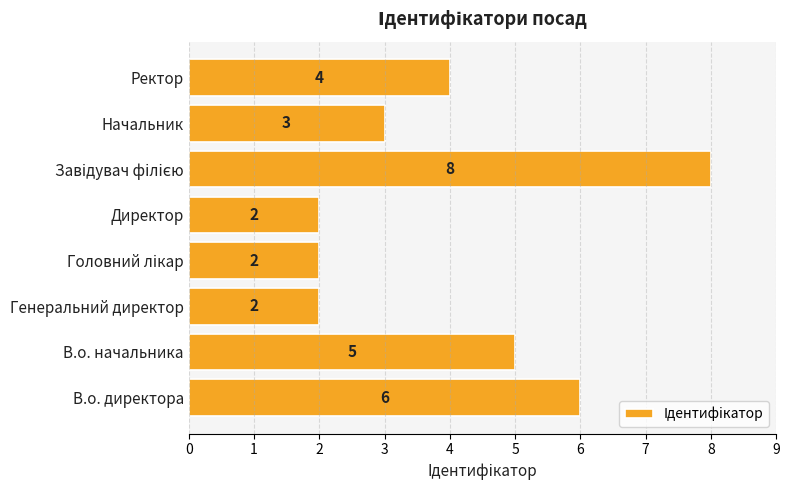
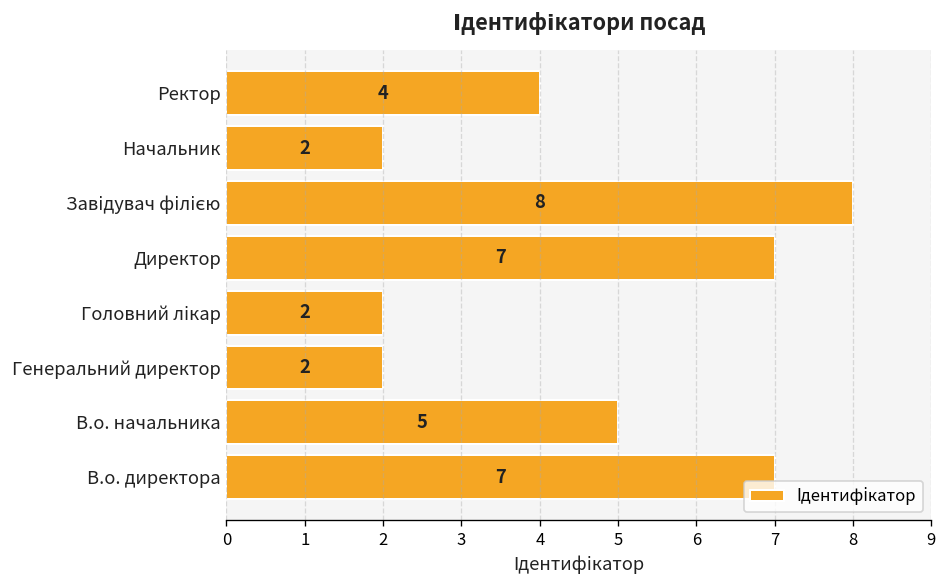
Начальник: 3 -> 2
Директор: 2 -> 7
В.о. директора: 6 -> 7
